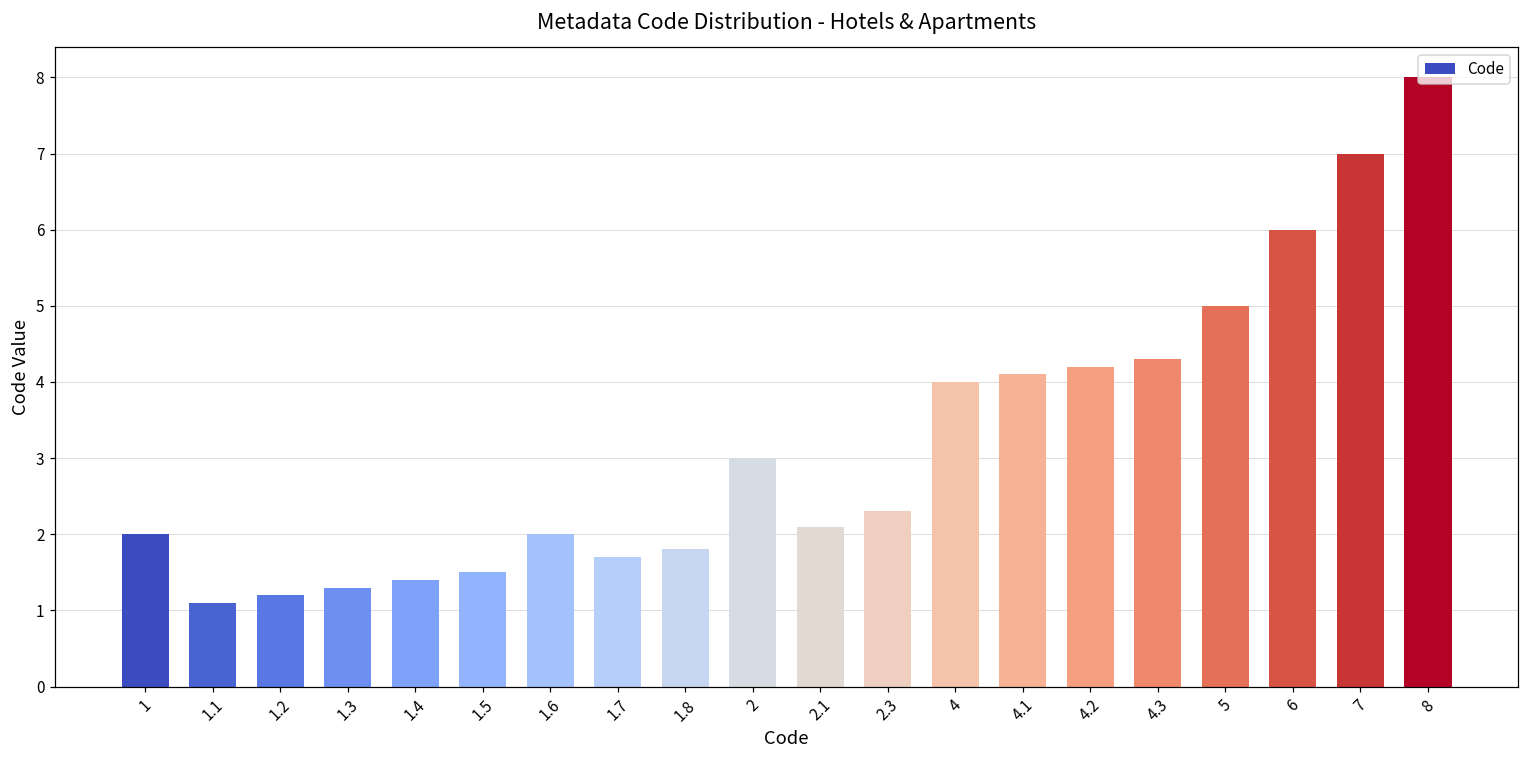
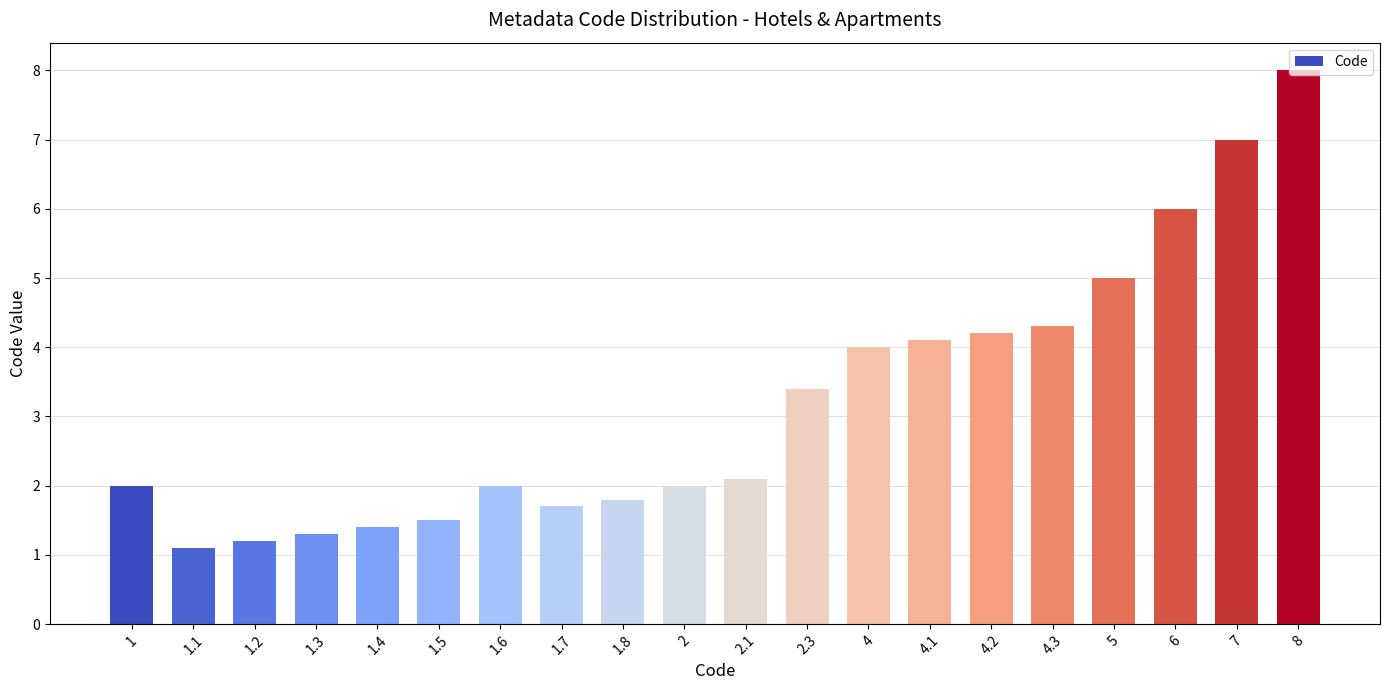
2: 3 -> 2
2.3: 2.3 -> 3.4
